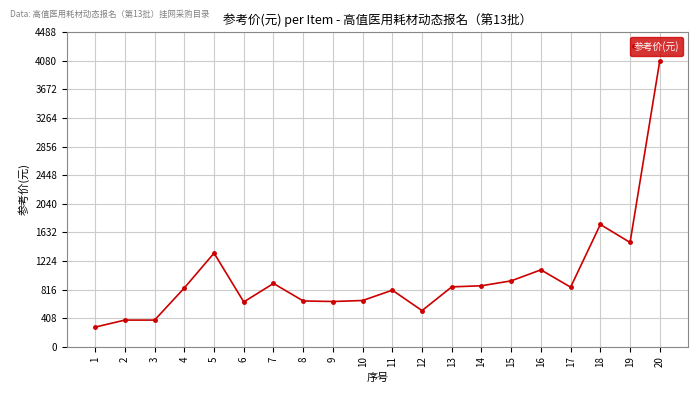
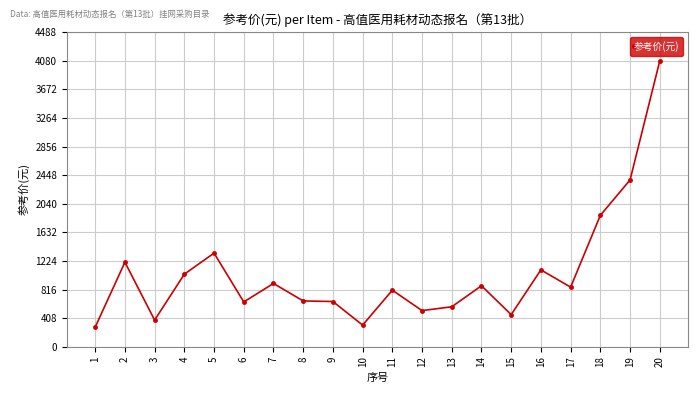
2: 400 -> 1200
4: 800 -> 1000
10: 700 -> 300
13: 900 -> 600
15: 900 -> 500
18: 1700 -> 1900
19: 1500 -> 2400
